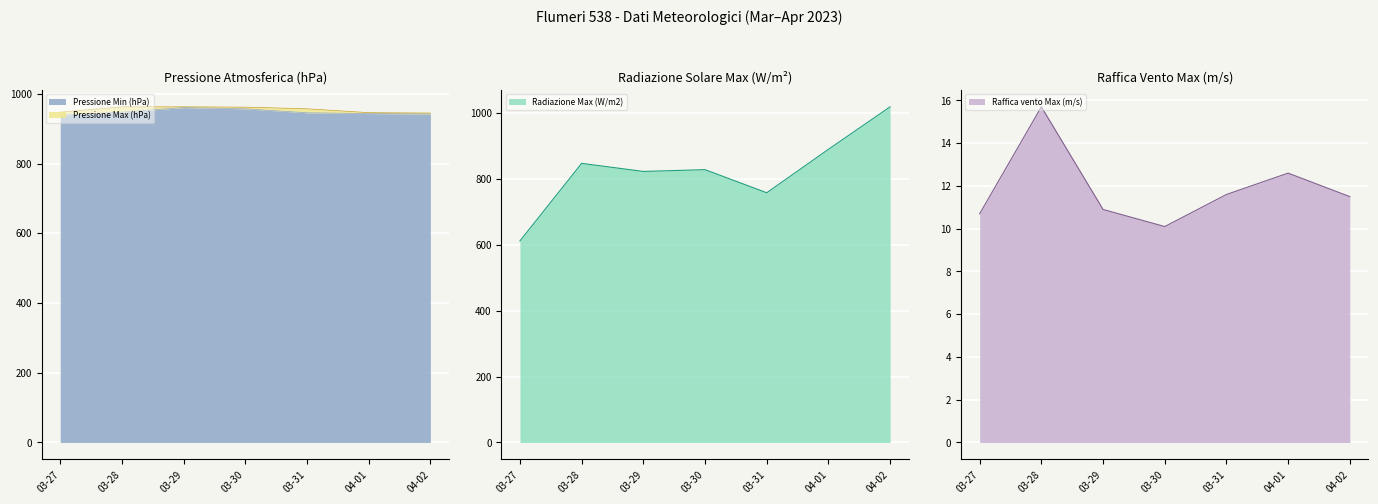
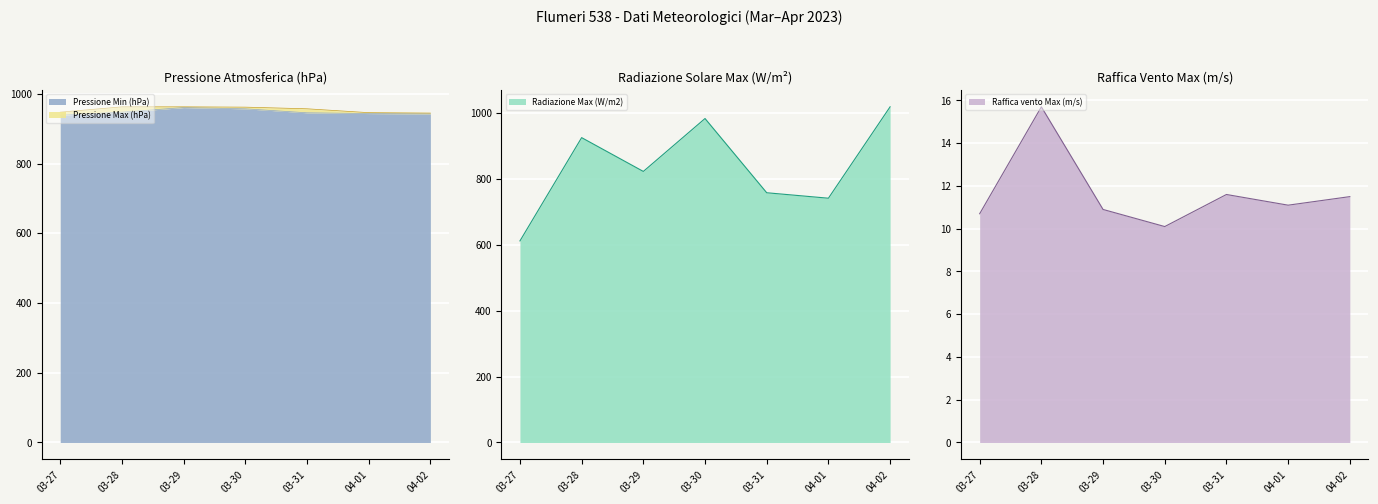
Radiazione Solare Max (W/m²), 03-28: 850 -> 930
Radiazione Solare Max (W/m²), 03-30: 830 -> 980
Radiazione Solare Max (W/m²), 04-01: 890 -> 740
Raffica Vento Max (m/s), 04-01: 12.6 -> 11.1
